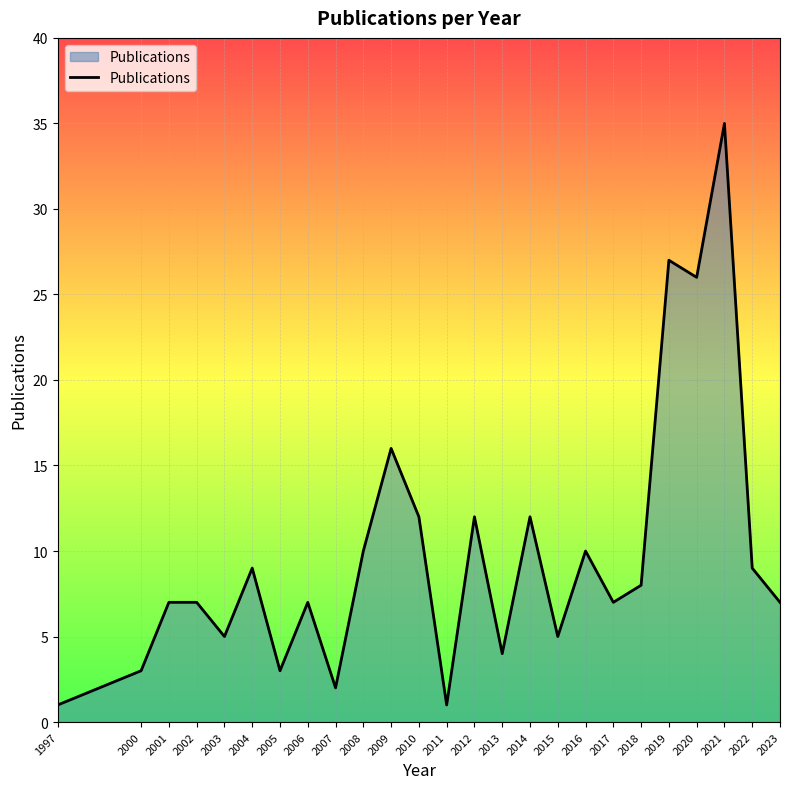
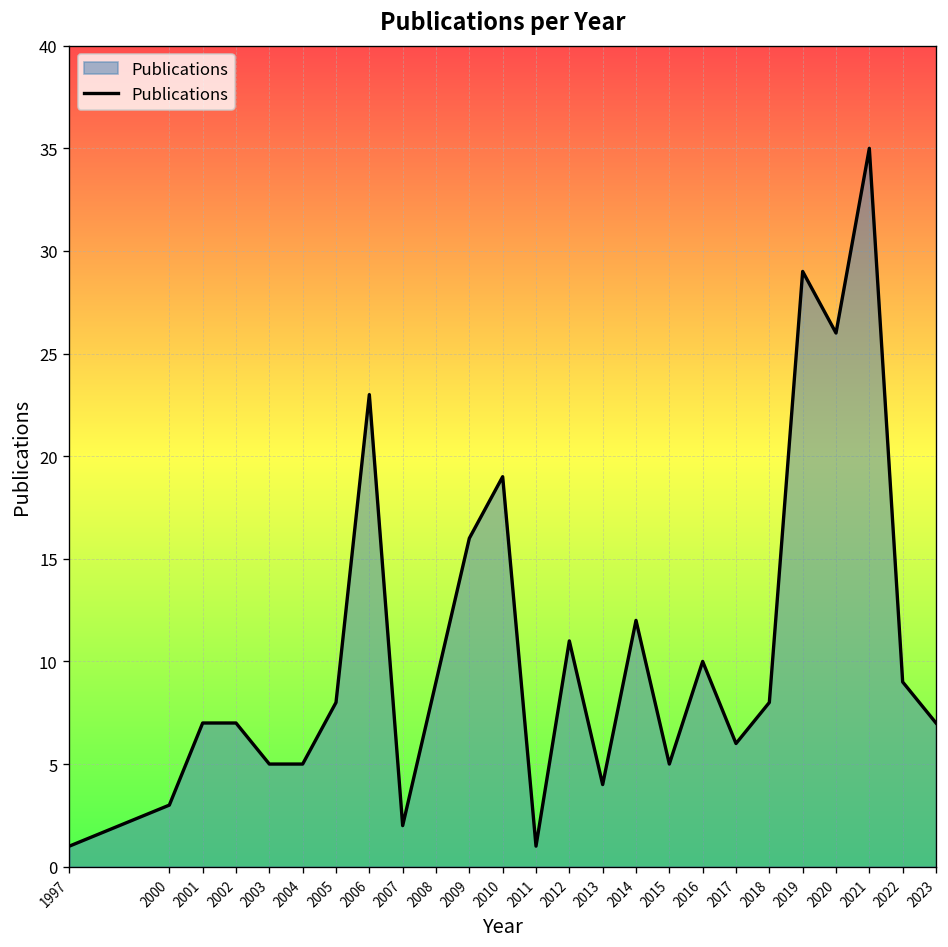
2004: 9 -> 5
2005: 3 -> 8
2006: 7 -> 23
2008: 10 -> 9
2010: 12 -> 19
2012: 12 -> 11
2017: 7 -> 6
2019: 27 -> 29
